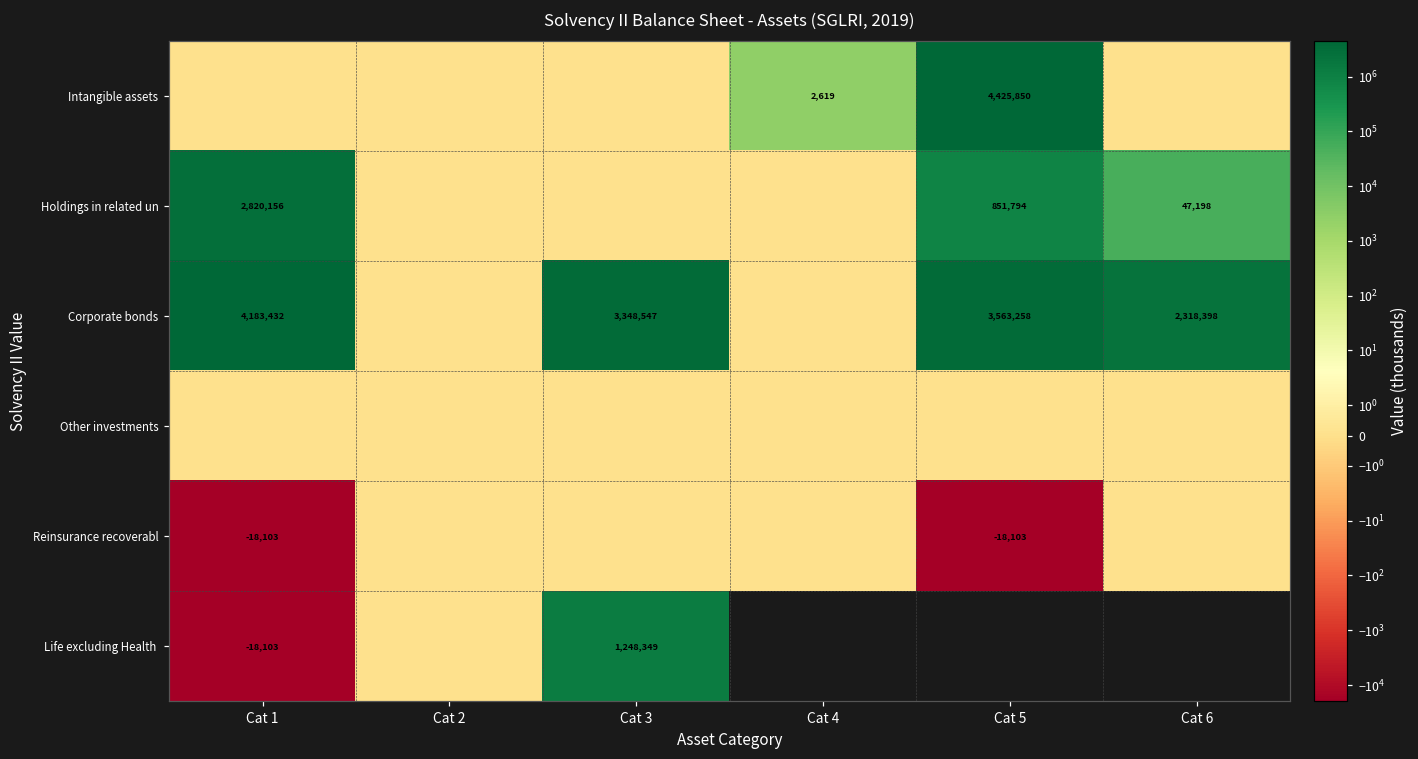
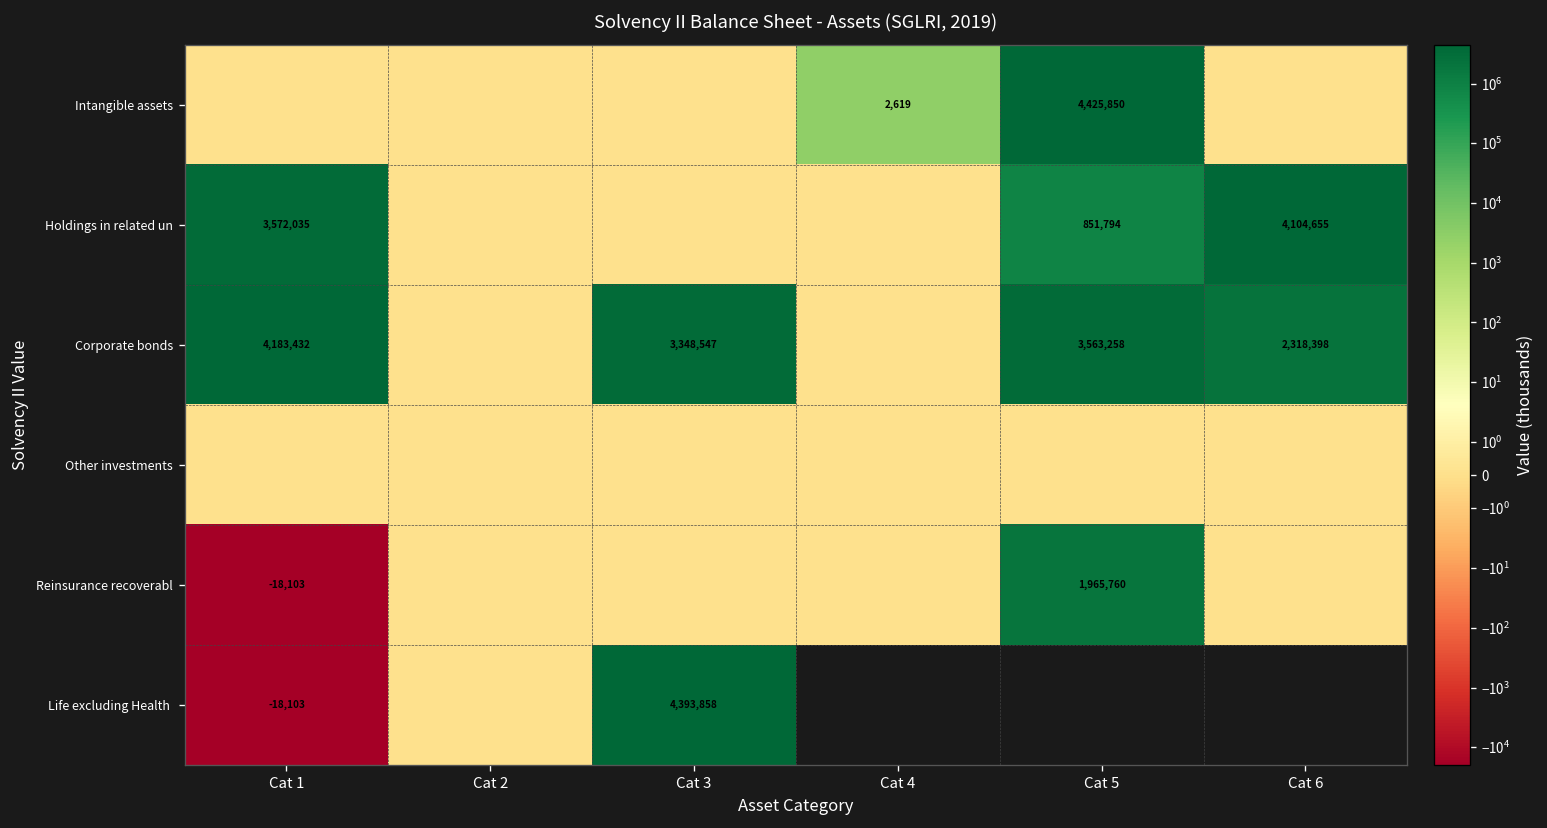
Holdings in related un, Cat 1: 2,820,156 -> 3,572,035
Holdings in related un, Cat 6: 47,198 -> 4,104,655
Reinsurance recoverabl, Cat 5: -18,103 -> 1,965,760
Life excluding Health, Cat 3: 1,248,349 -> 4,393,858
